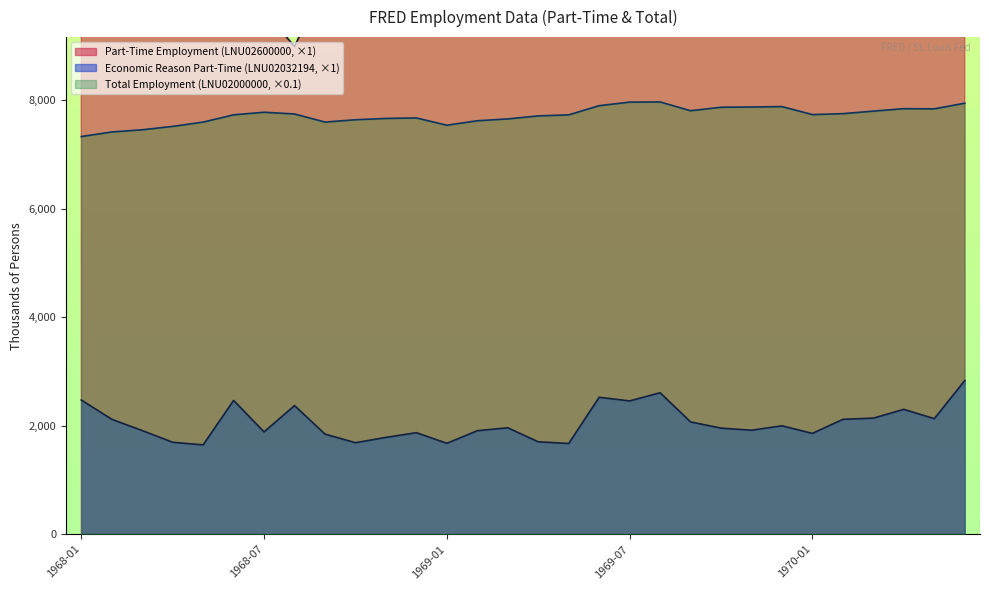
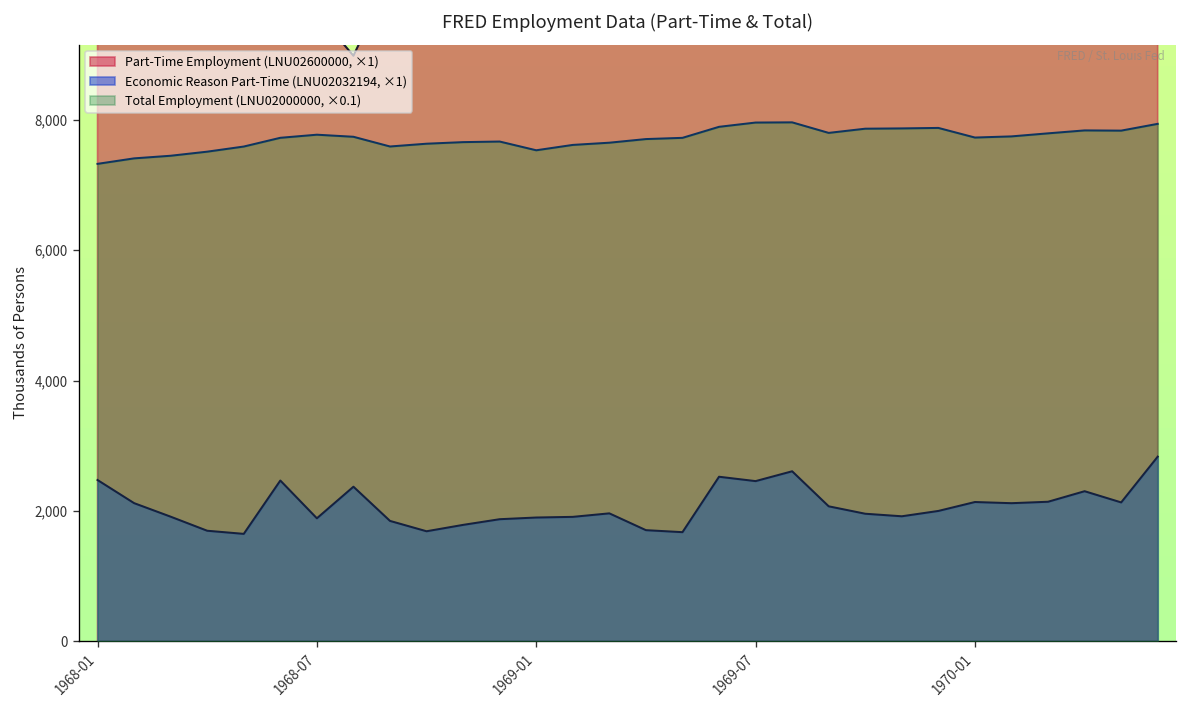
Economic Reason Part-Time (LNU02032194, ×1), 1969-01: 1,700 -> 1,900
Economic Reason Part-Time (LNU02032194, ×1), 1970-01: 1,900 -> 2,100
